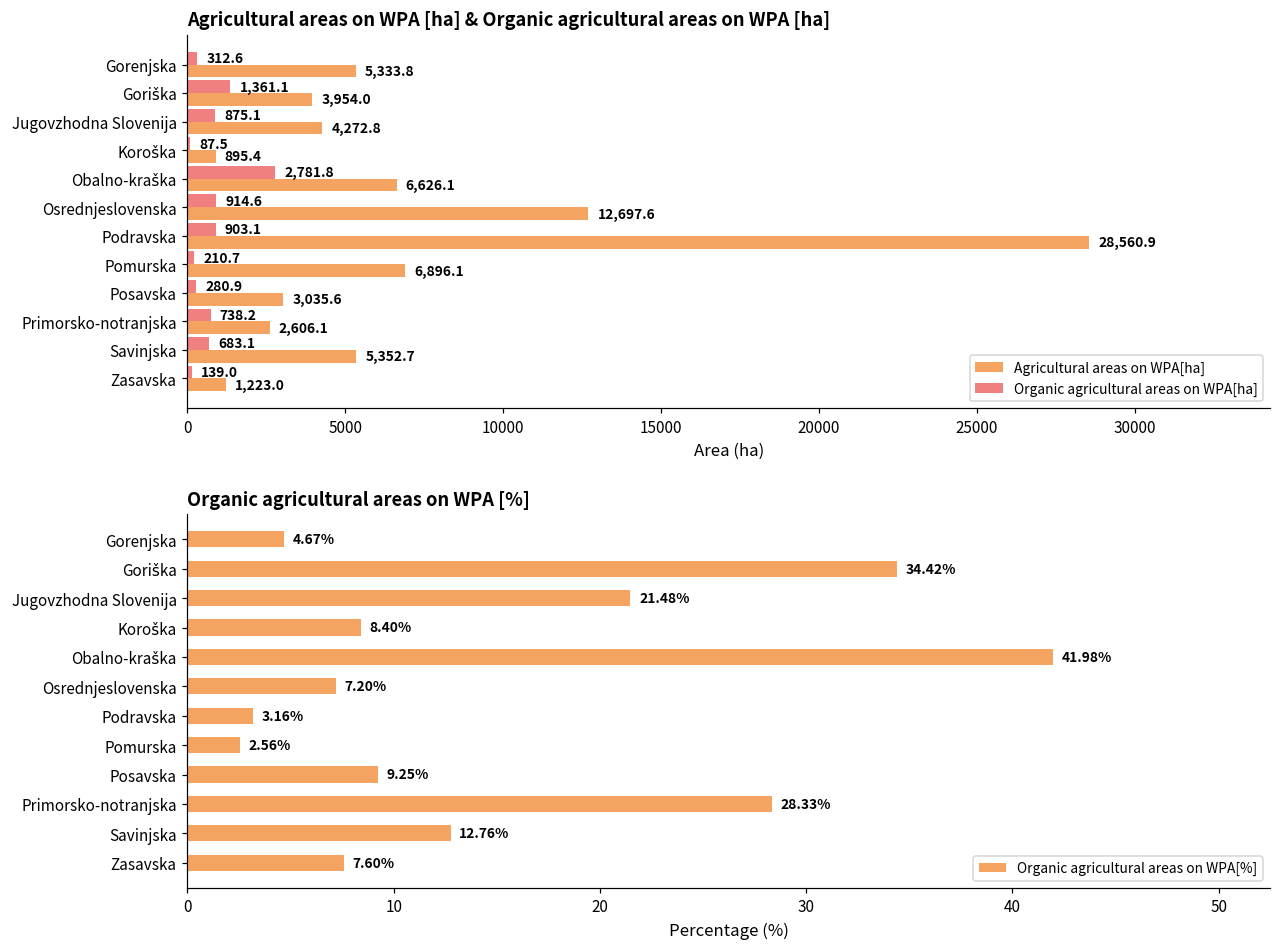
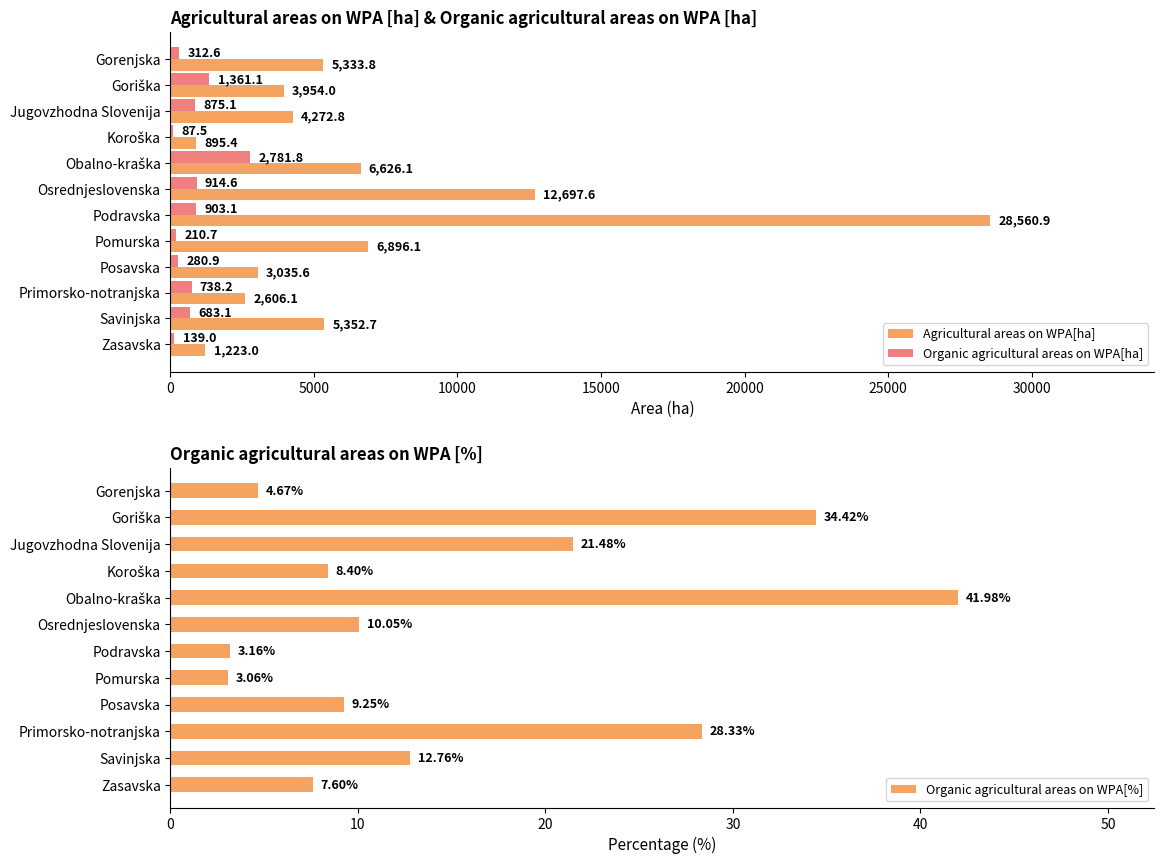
Organic agricultural areas on WPA [%], Osrednjeslovenska: 7.20% -> 10.05%
Organic agricultural areas on WPA [%], Pomurska: 2.56% -> 3.06%
